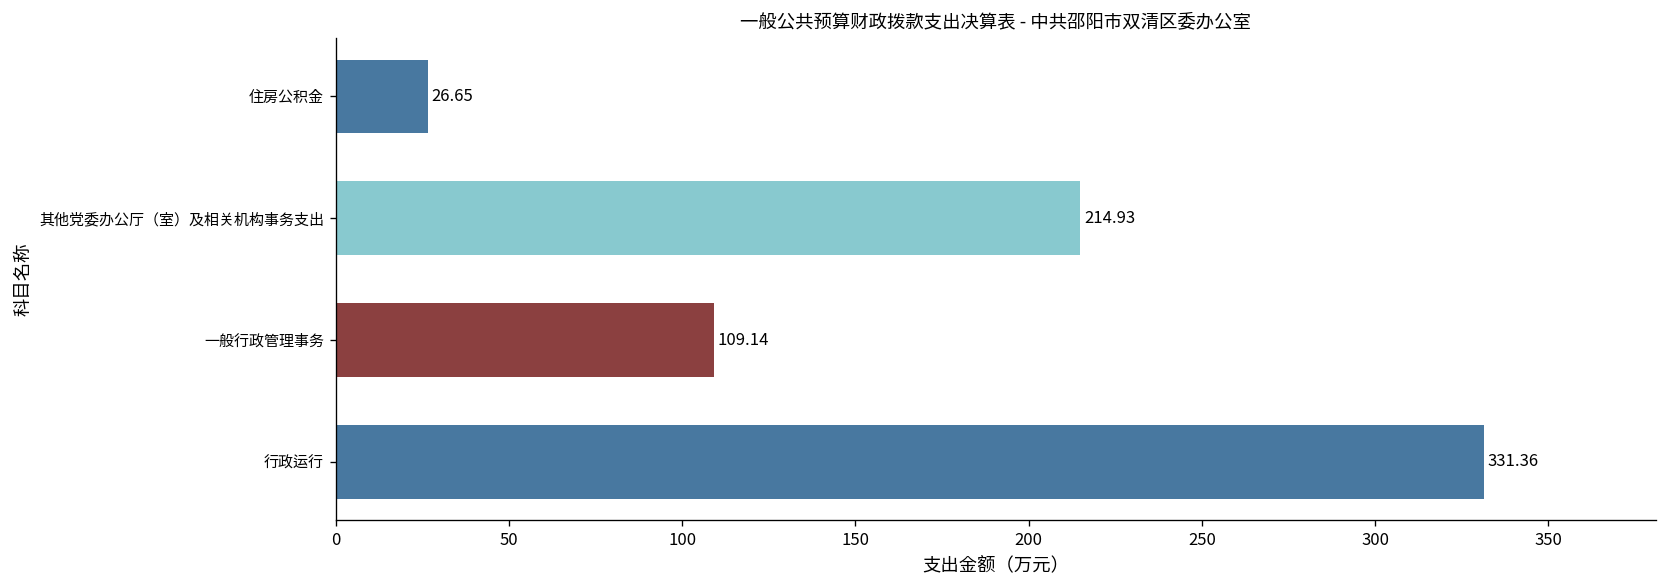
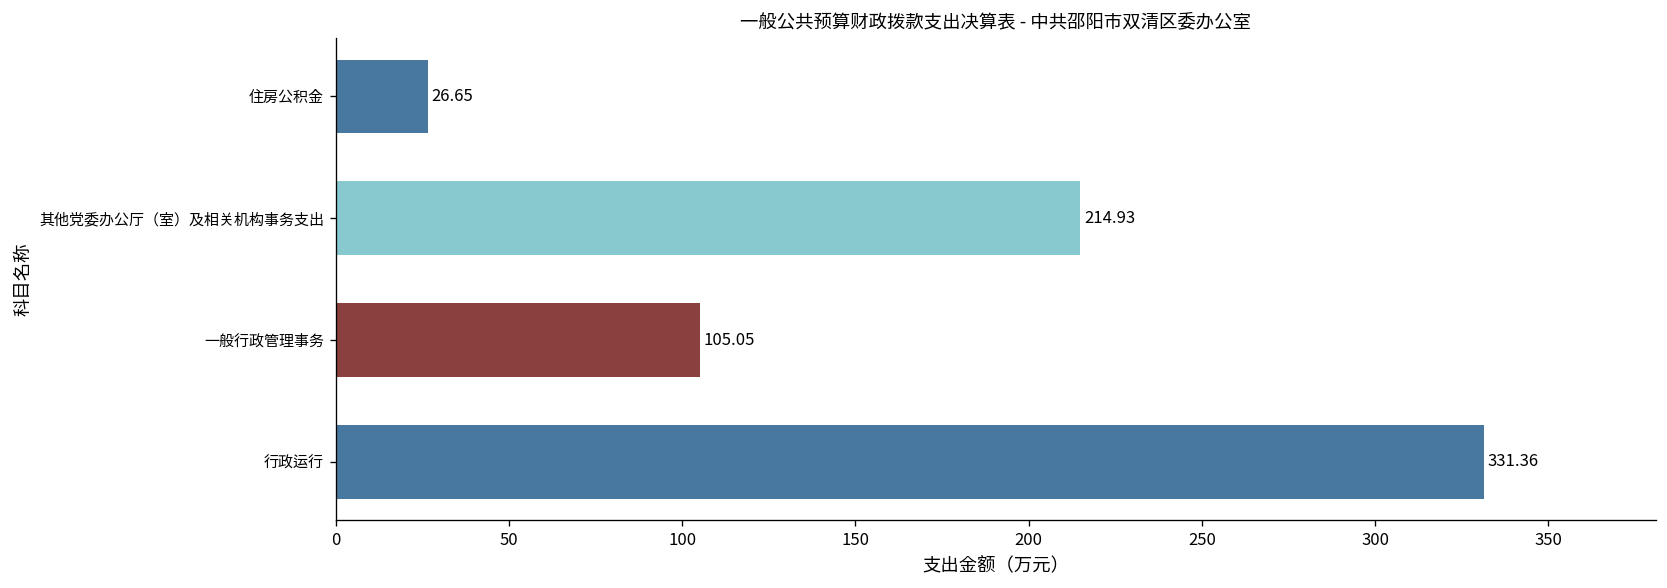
一般行政管理事务: 109.14 -> 105.05
